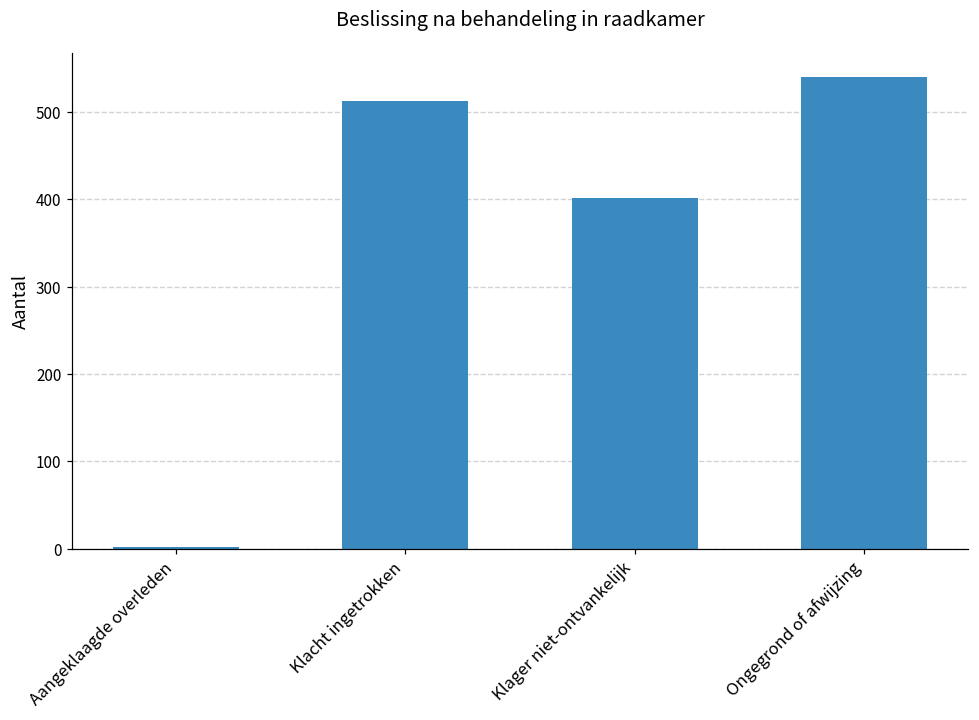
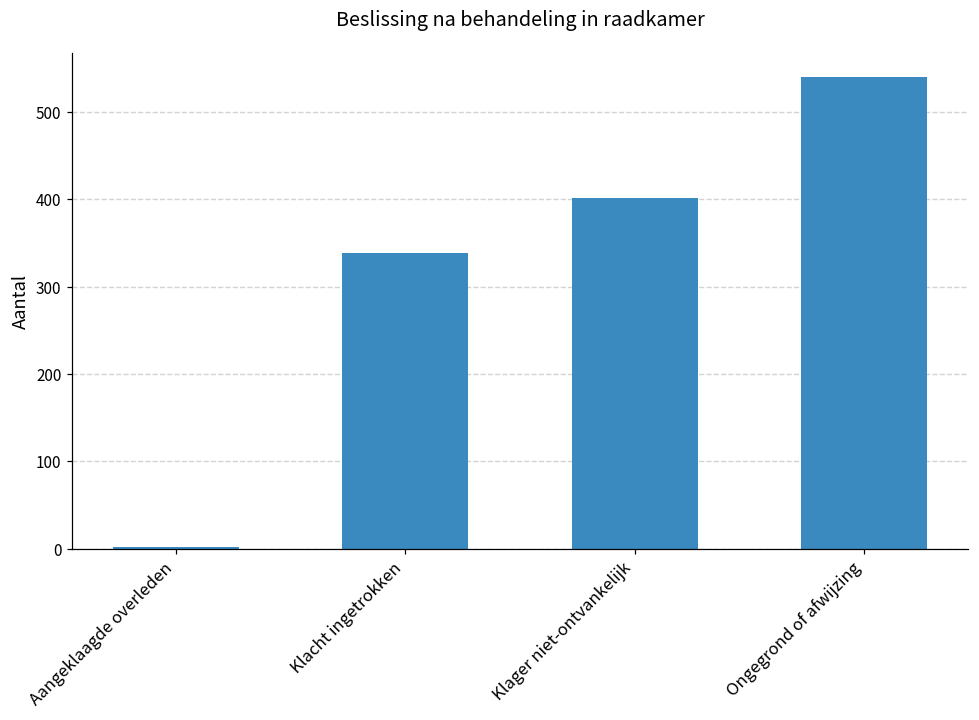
Klacht ingetrokken: 510 -> 340
